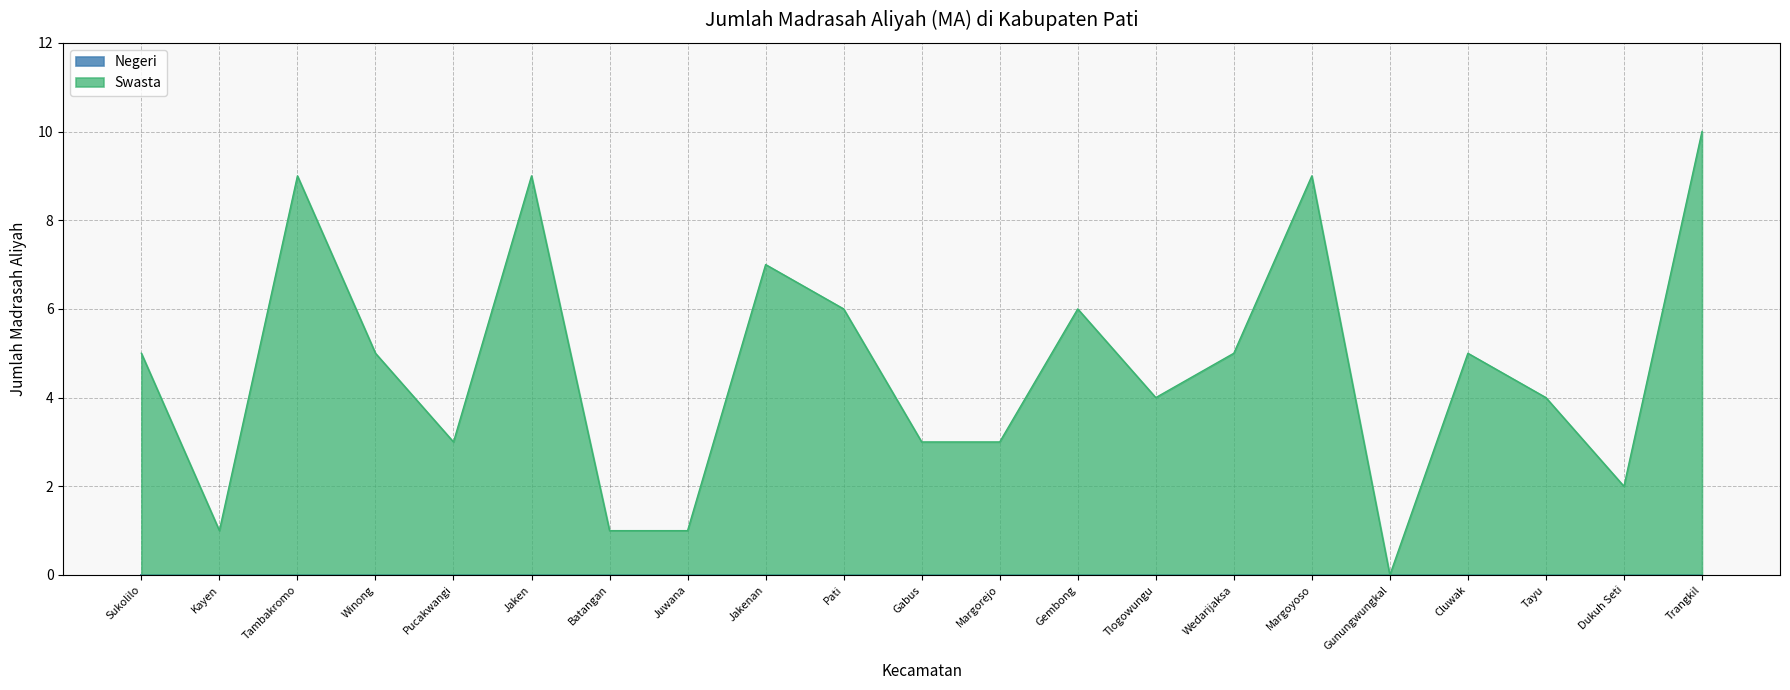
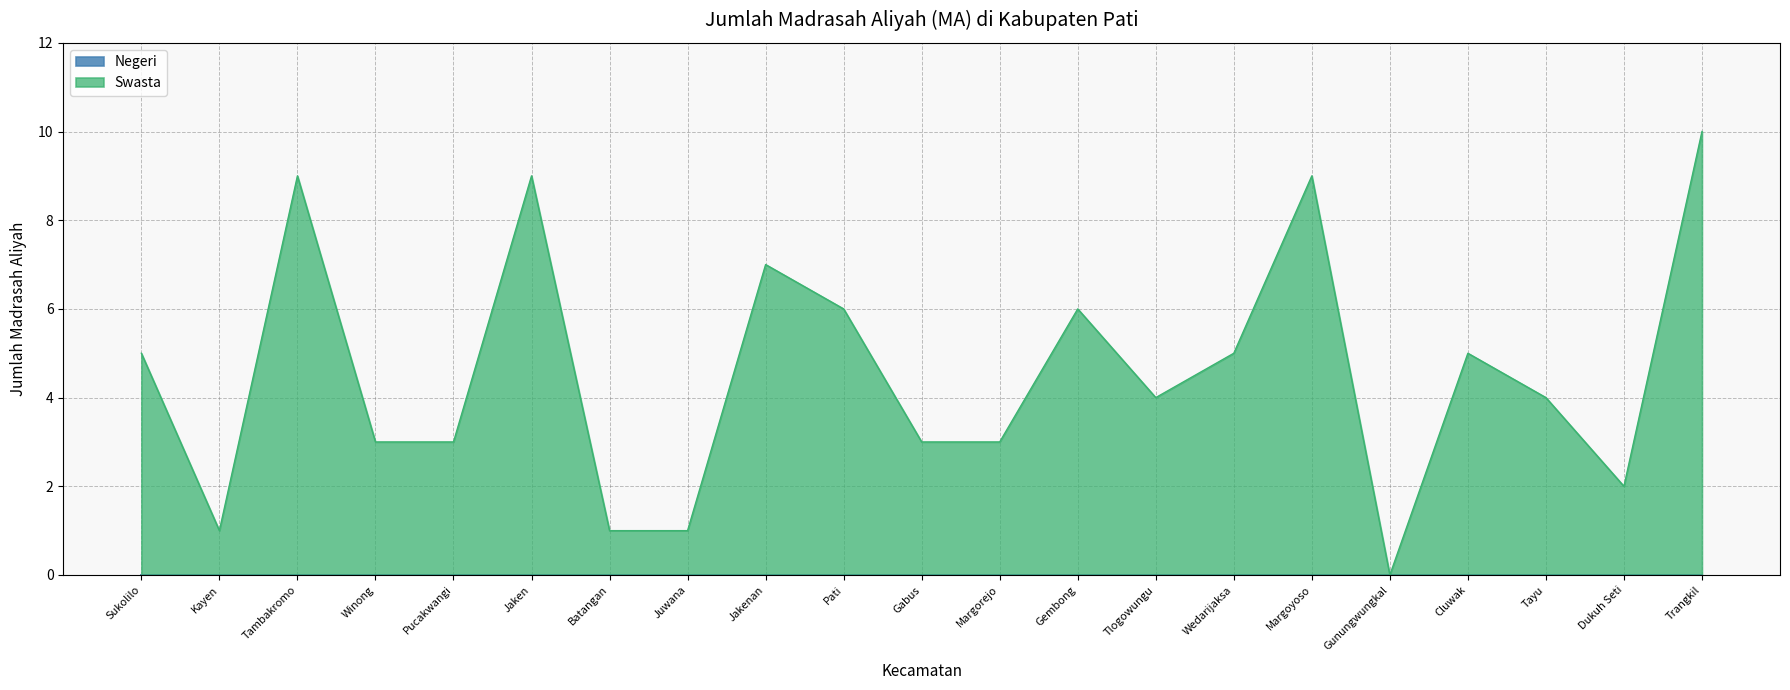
Swasta, Winong: 5 -> 3
